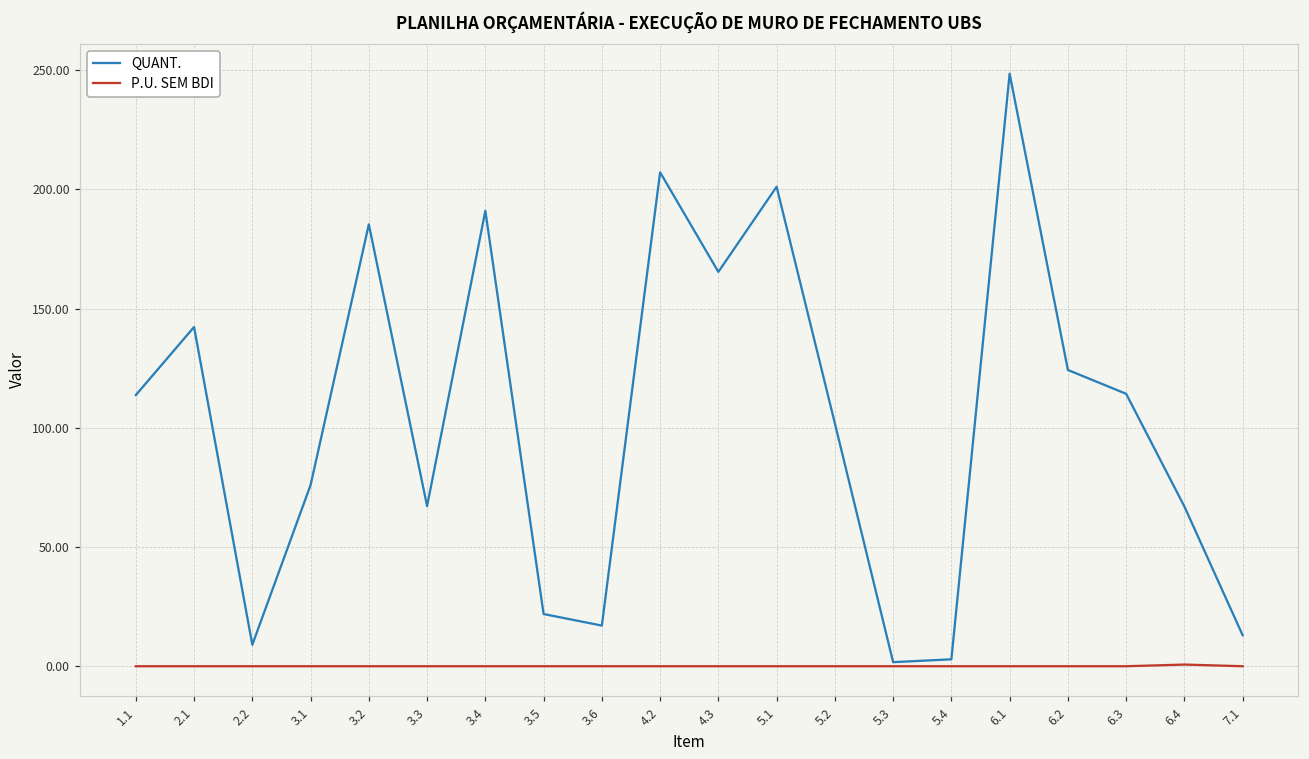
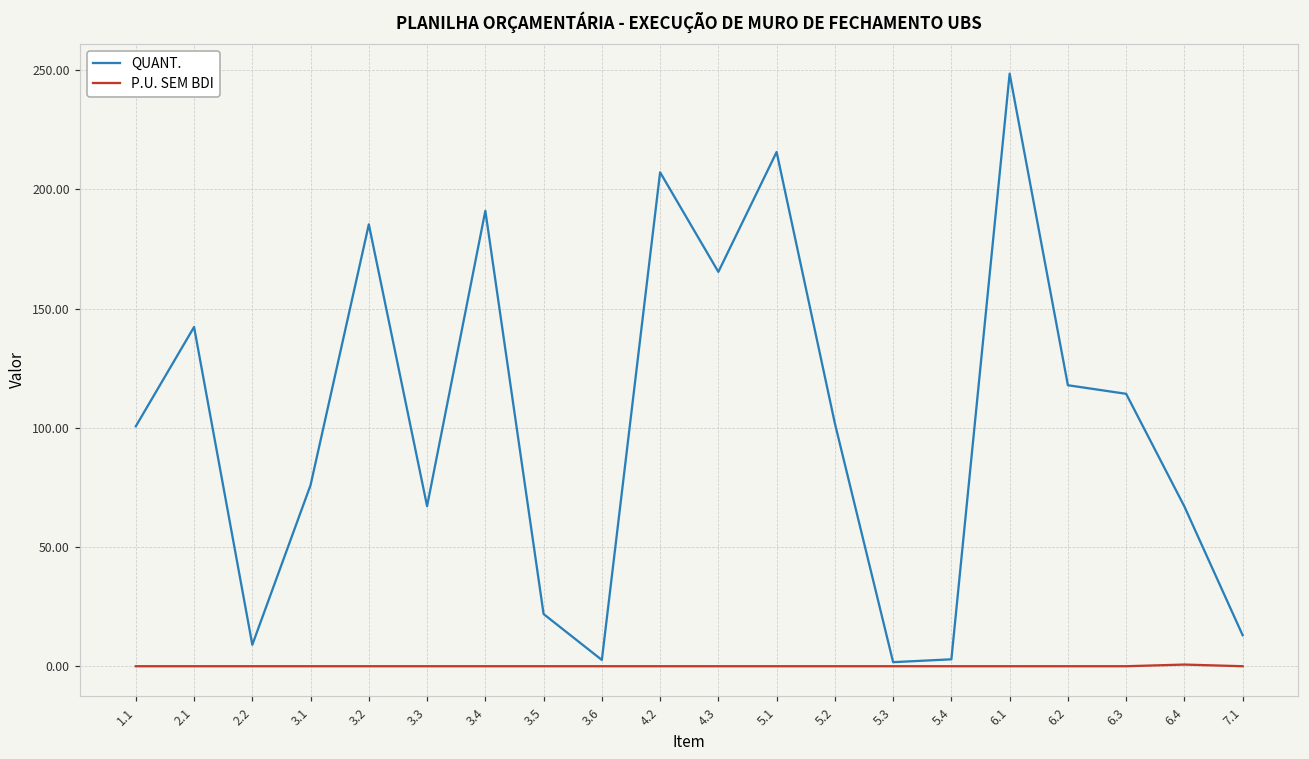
QUANT., 1.1: 114 -> 101
QUANT., 3.6: 17 -> 3
QUANT., 5.1: 201 -> 216
QUANT., 6.2: 124 -> 118
